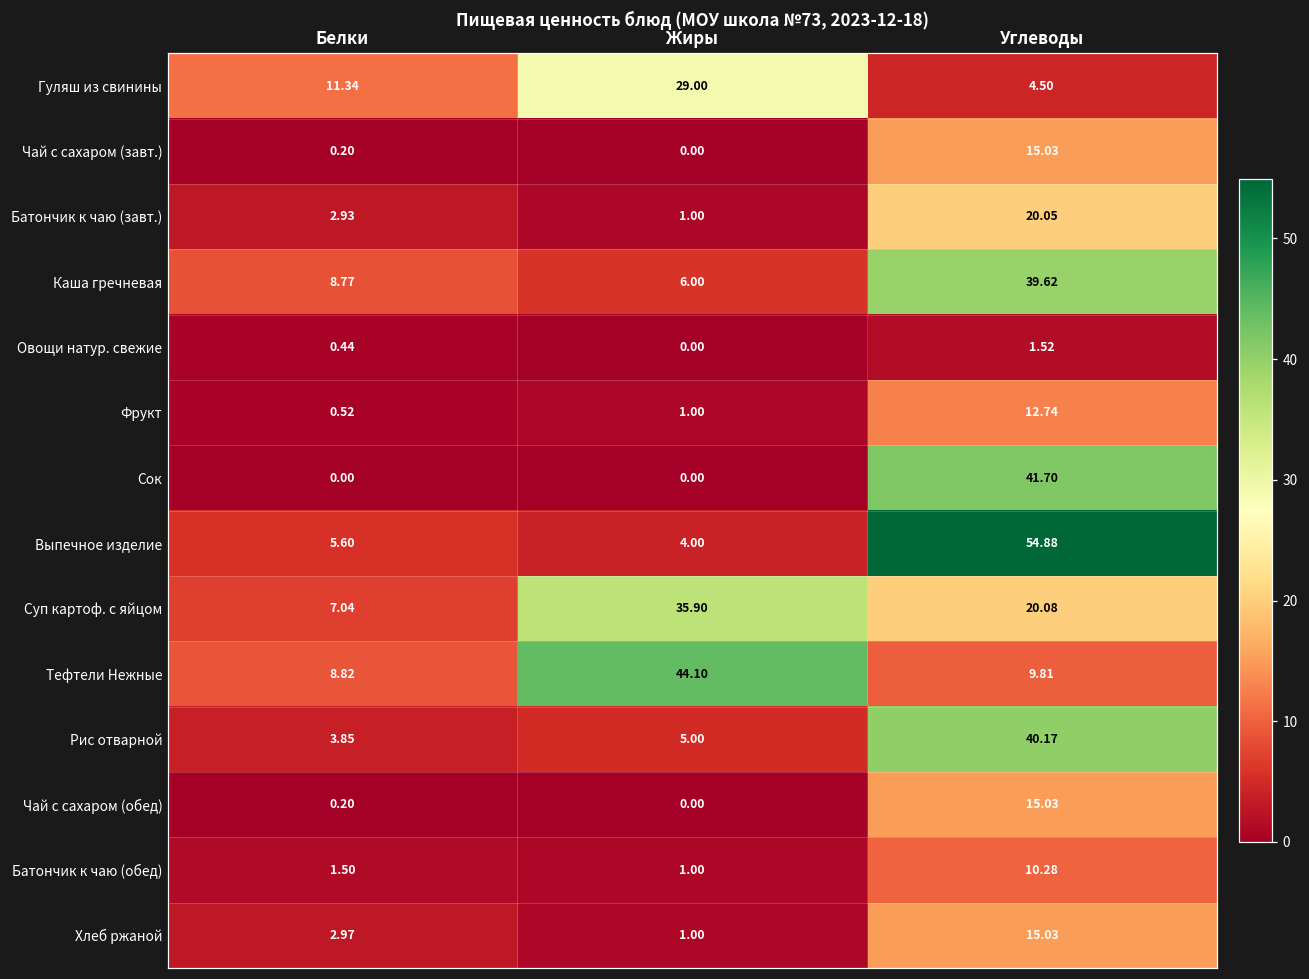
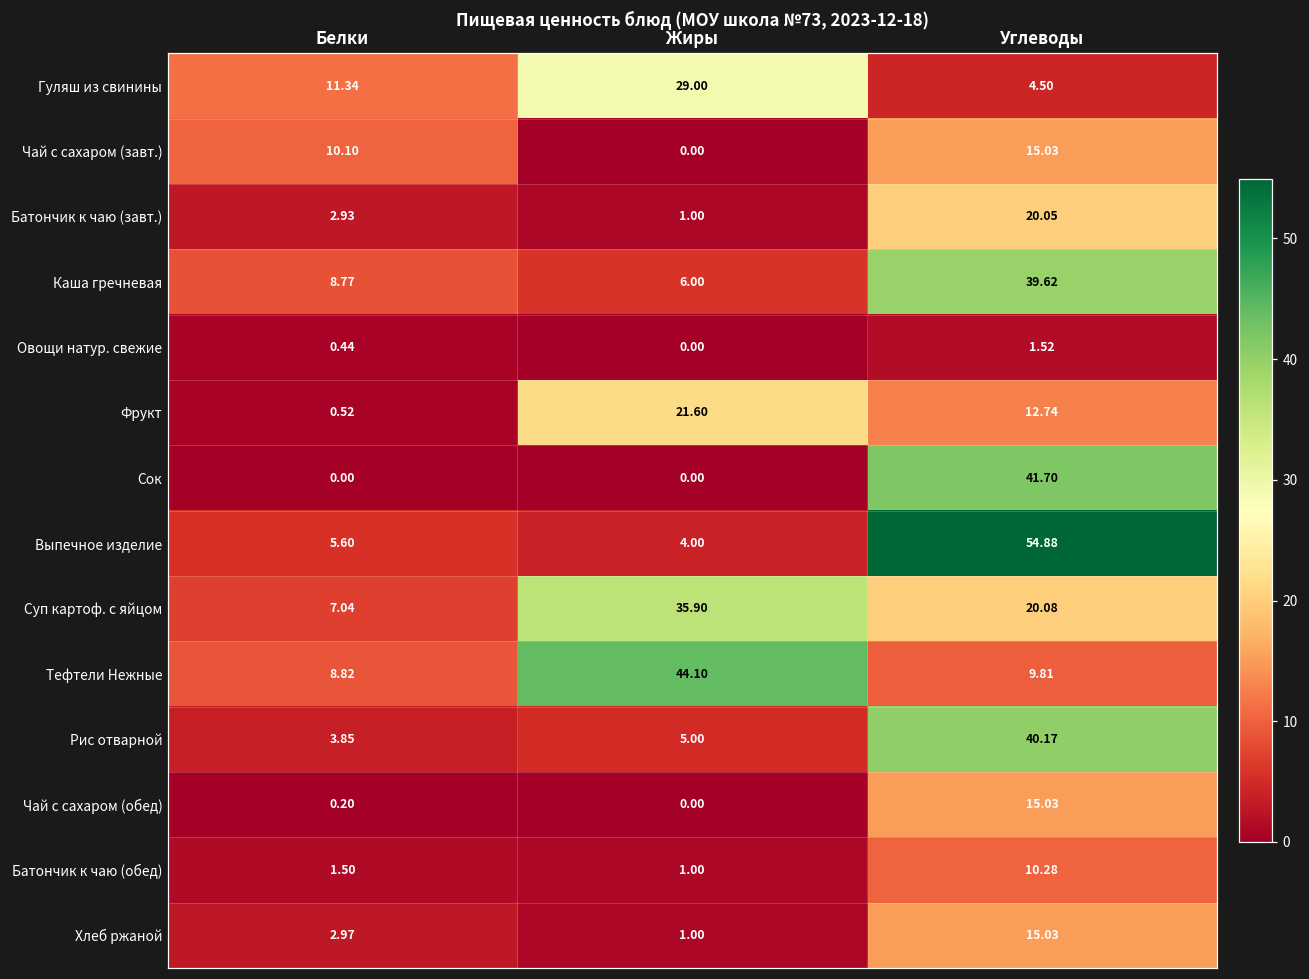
Чай с сахаром (завт.), Белки: 0.20 -> 10.10
Фрукт, Жиры: 1.00 -> 21.60
